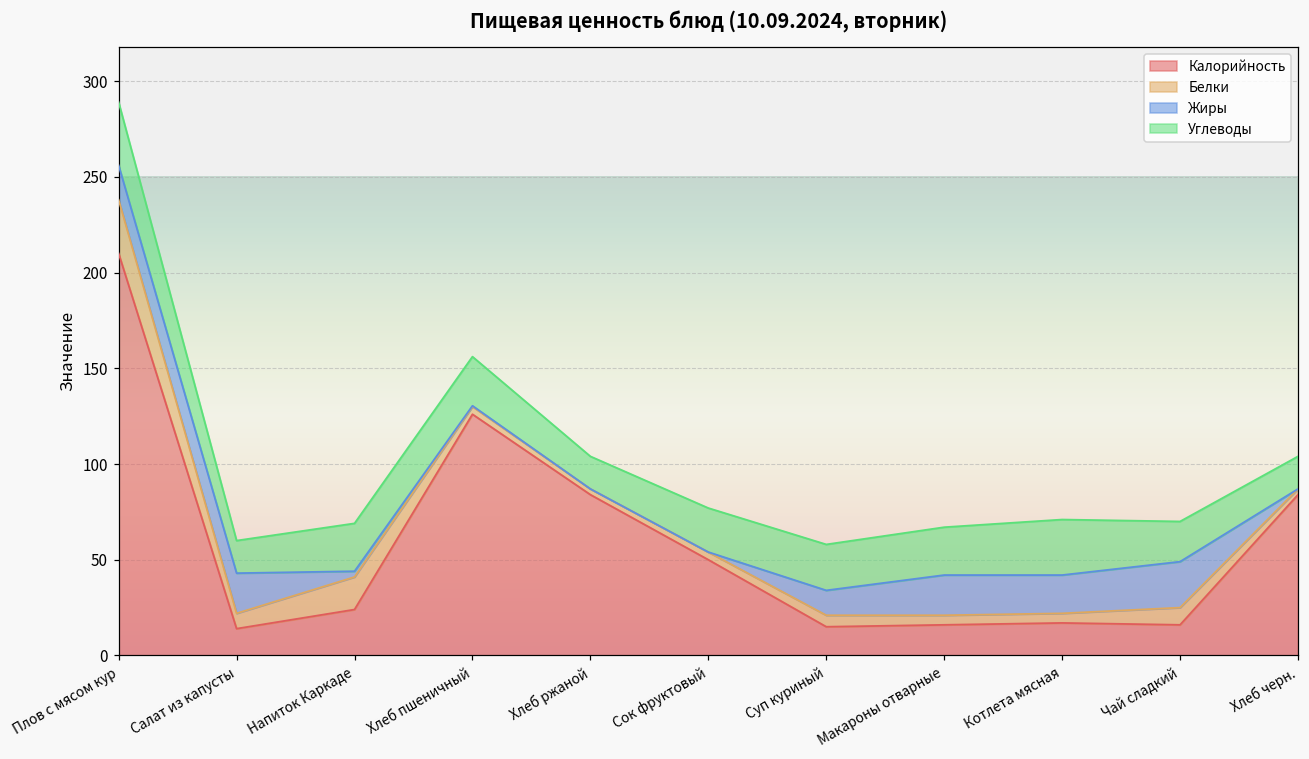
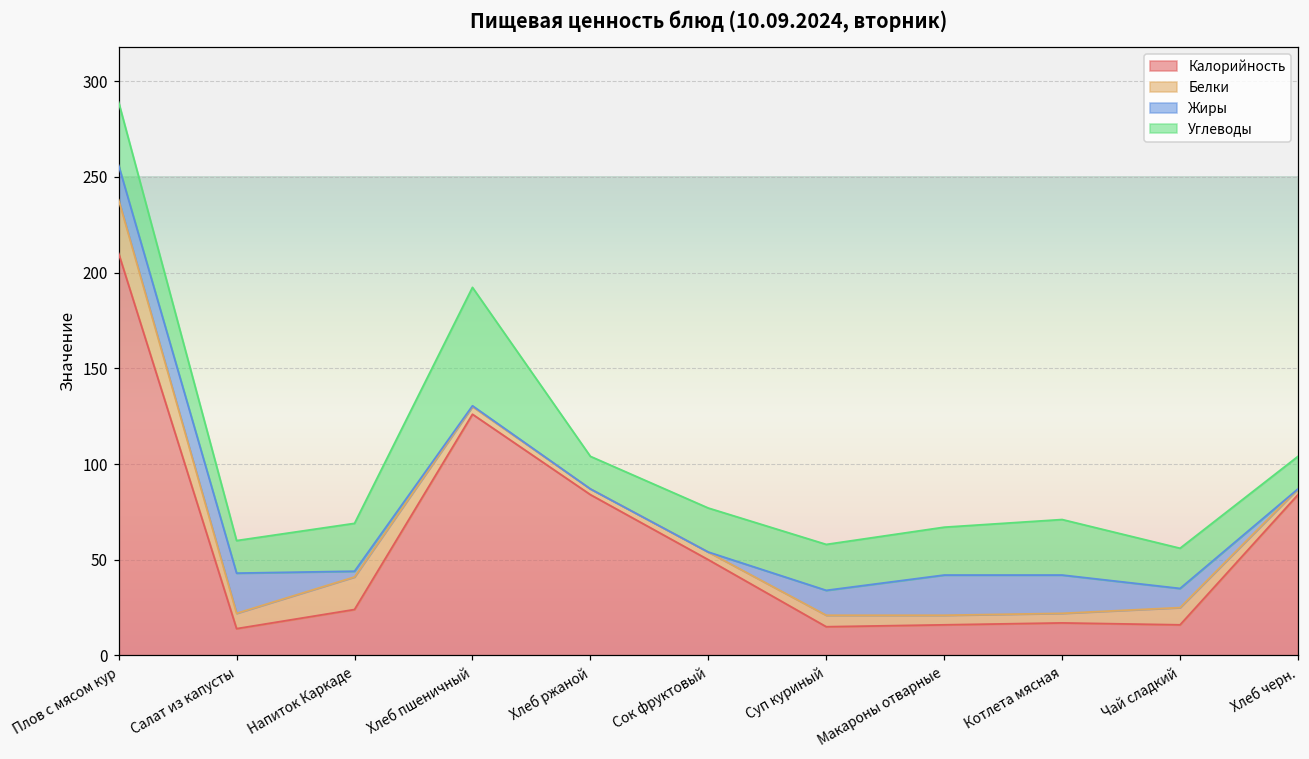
Углеводы, Хлеб пшеничный: 26 -> 62
Жиры, Чай сладкий: 24 -> 10
